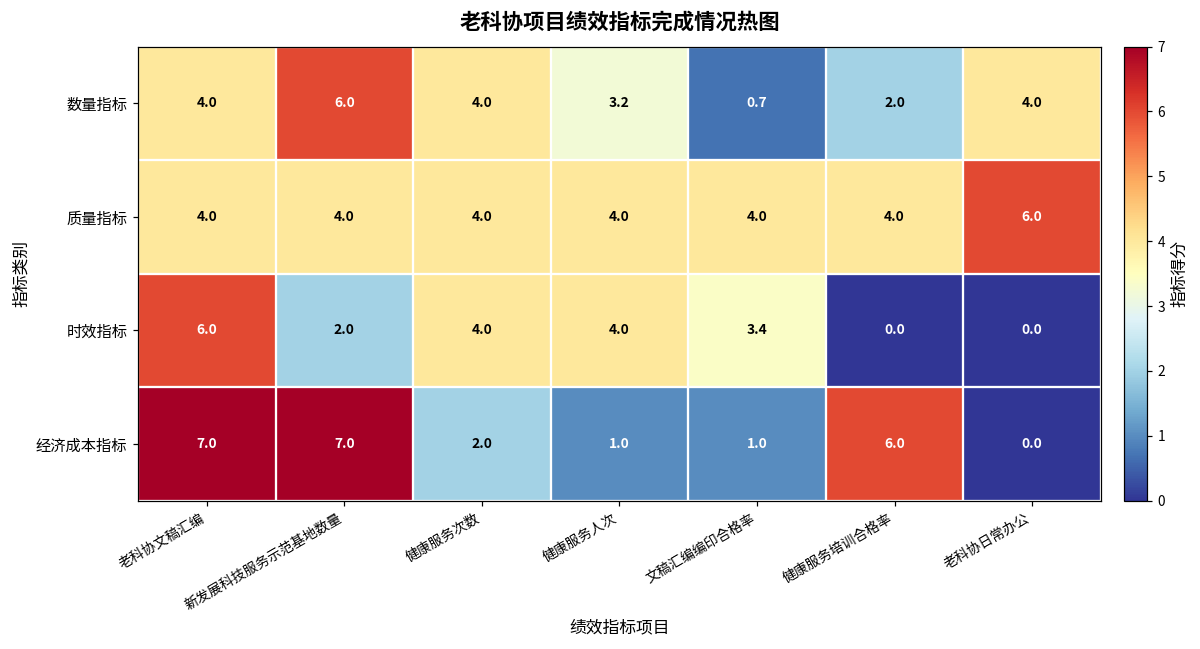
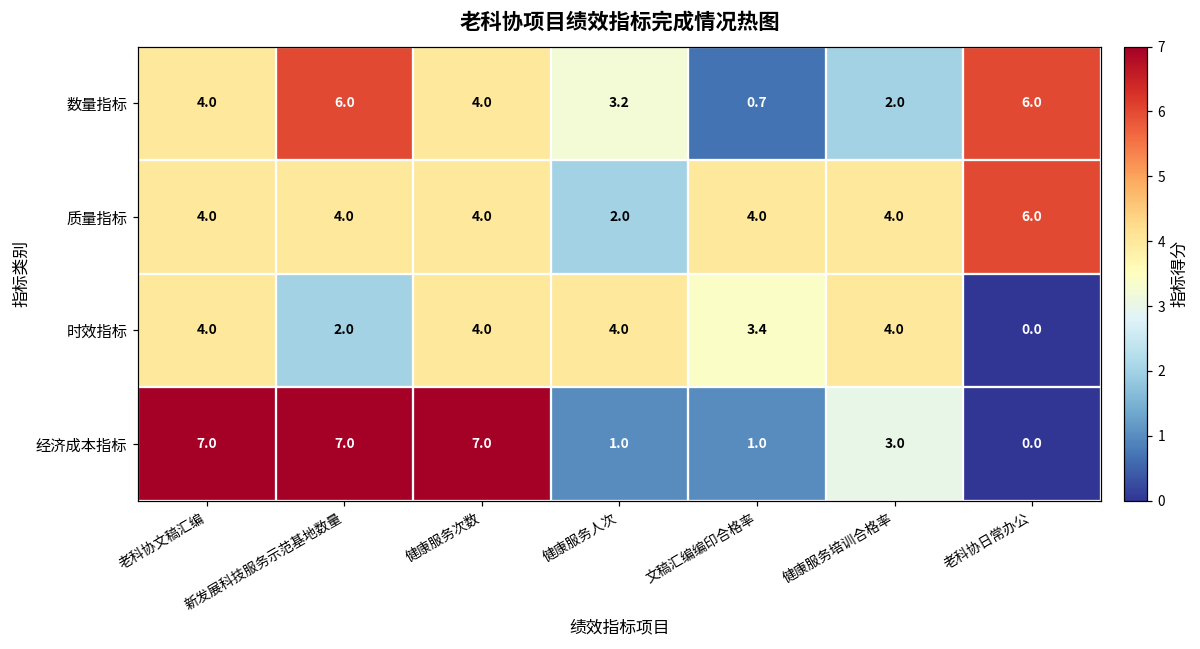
数量指标, 老科协日常办公: 4.0 -> 6.0
质量指标, 健康服务人次: 4.0 -> 2.0
时效指标, 老科协文稿汇编: 6.0 -> 4.0
时效指标, 健康服务培训合格率: 0.0 -> 4.0
经济成本指标, 健康服务次数: 2.0 -> 7.0
经济成本指标, 健康服务培训合格率: 6.0 -> 3.0
